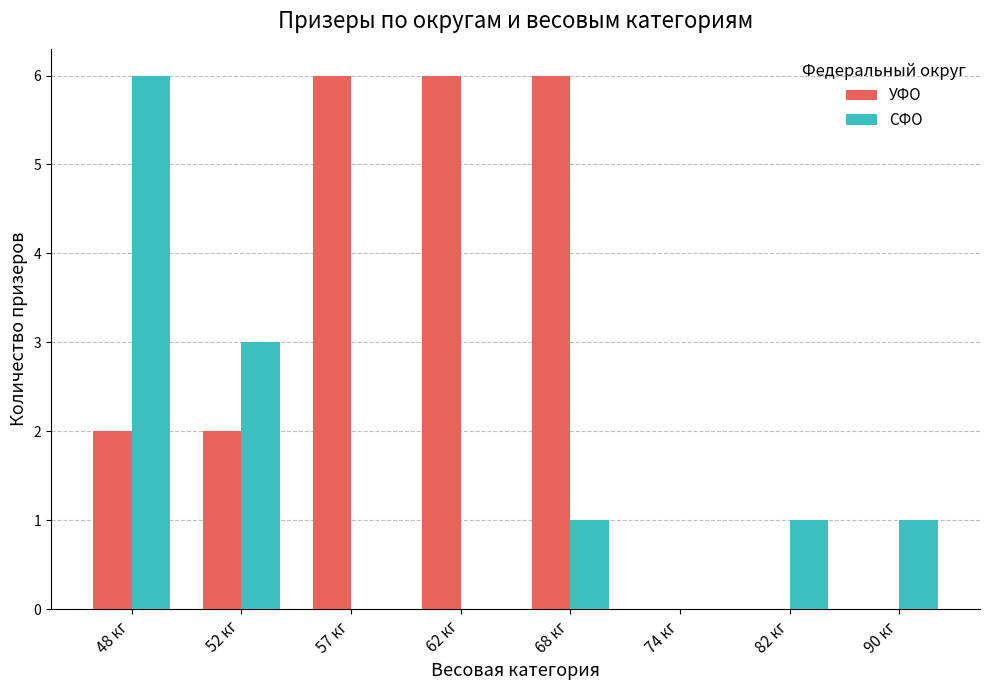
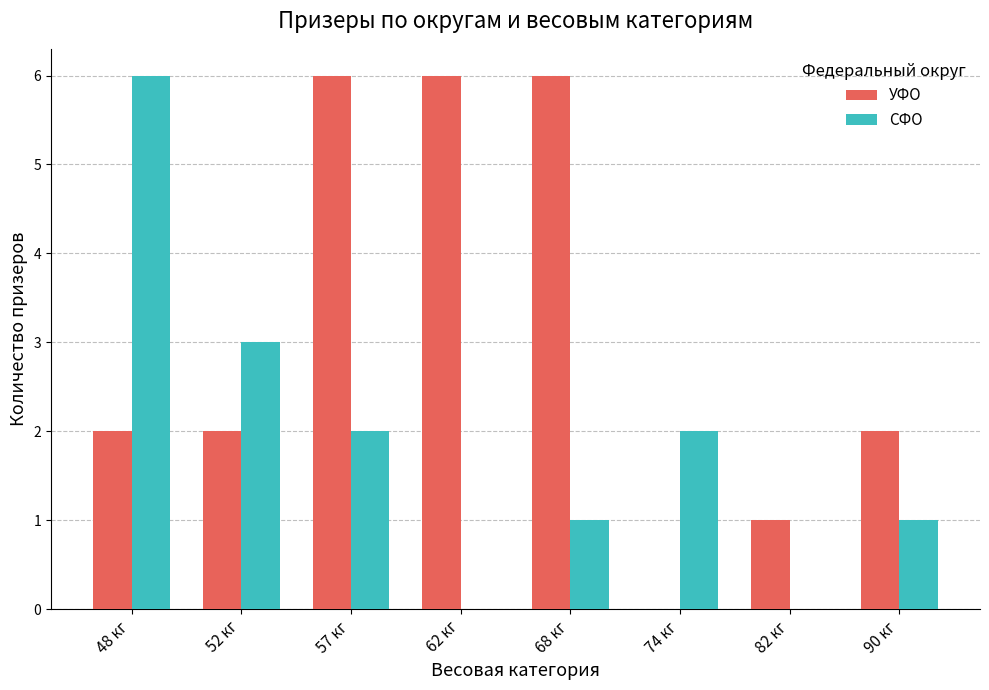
СФО, 57 кг: 0 -> 2
СФО, 74 кг: 0 -> 2
УФО, 82 кг: 0 -> 1
СФО, 82 кг: 1 -> 0
УФО, 90 кг: 0 -> 2
